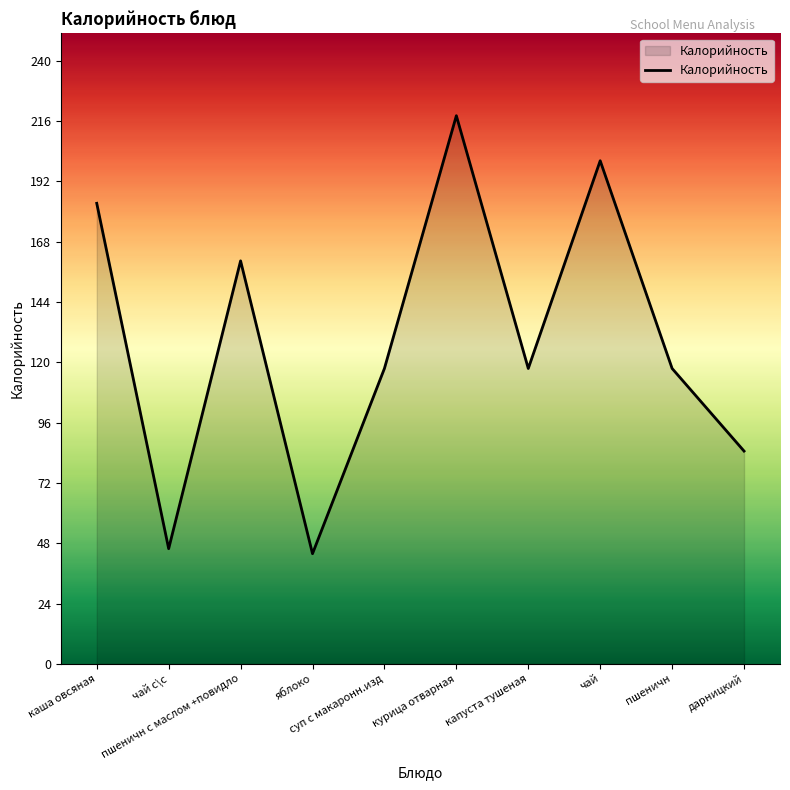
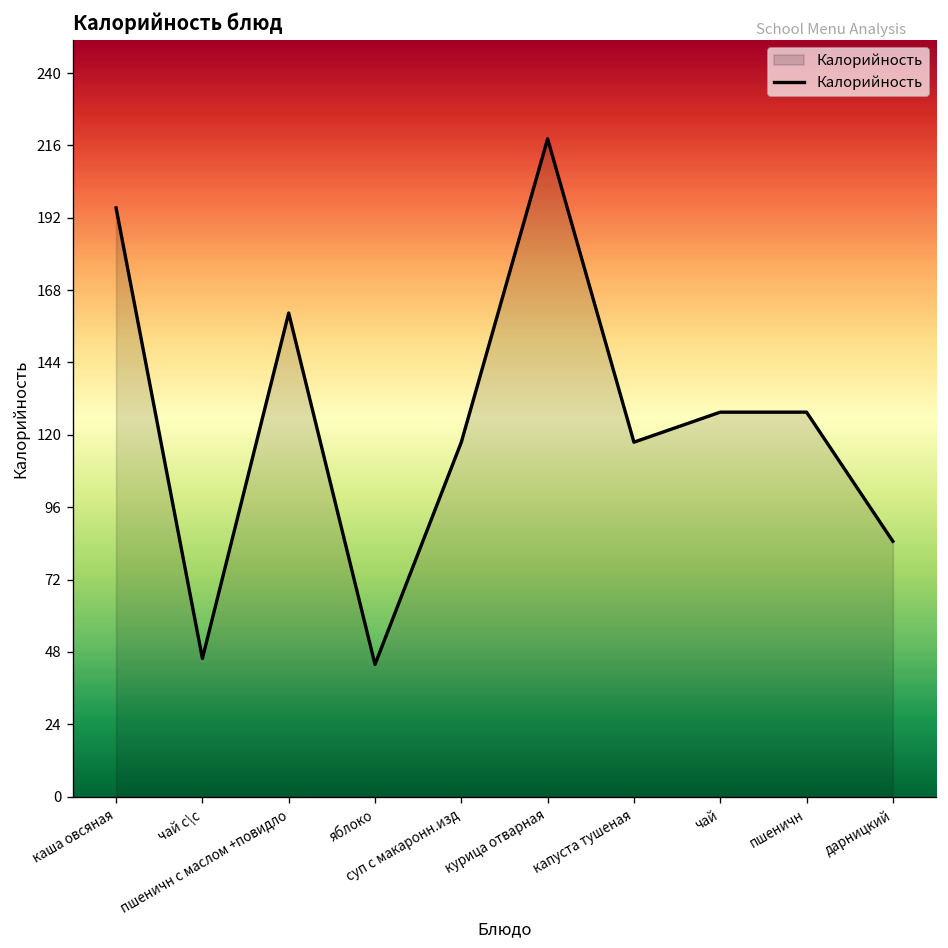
каша овсяная: 184 -> 196
чай: 201 -> 128
пшеничн: 118 -> 128
